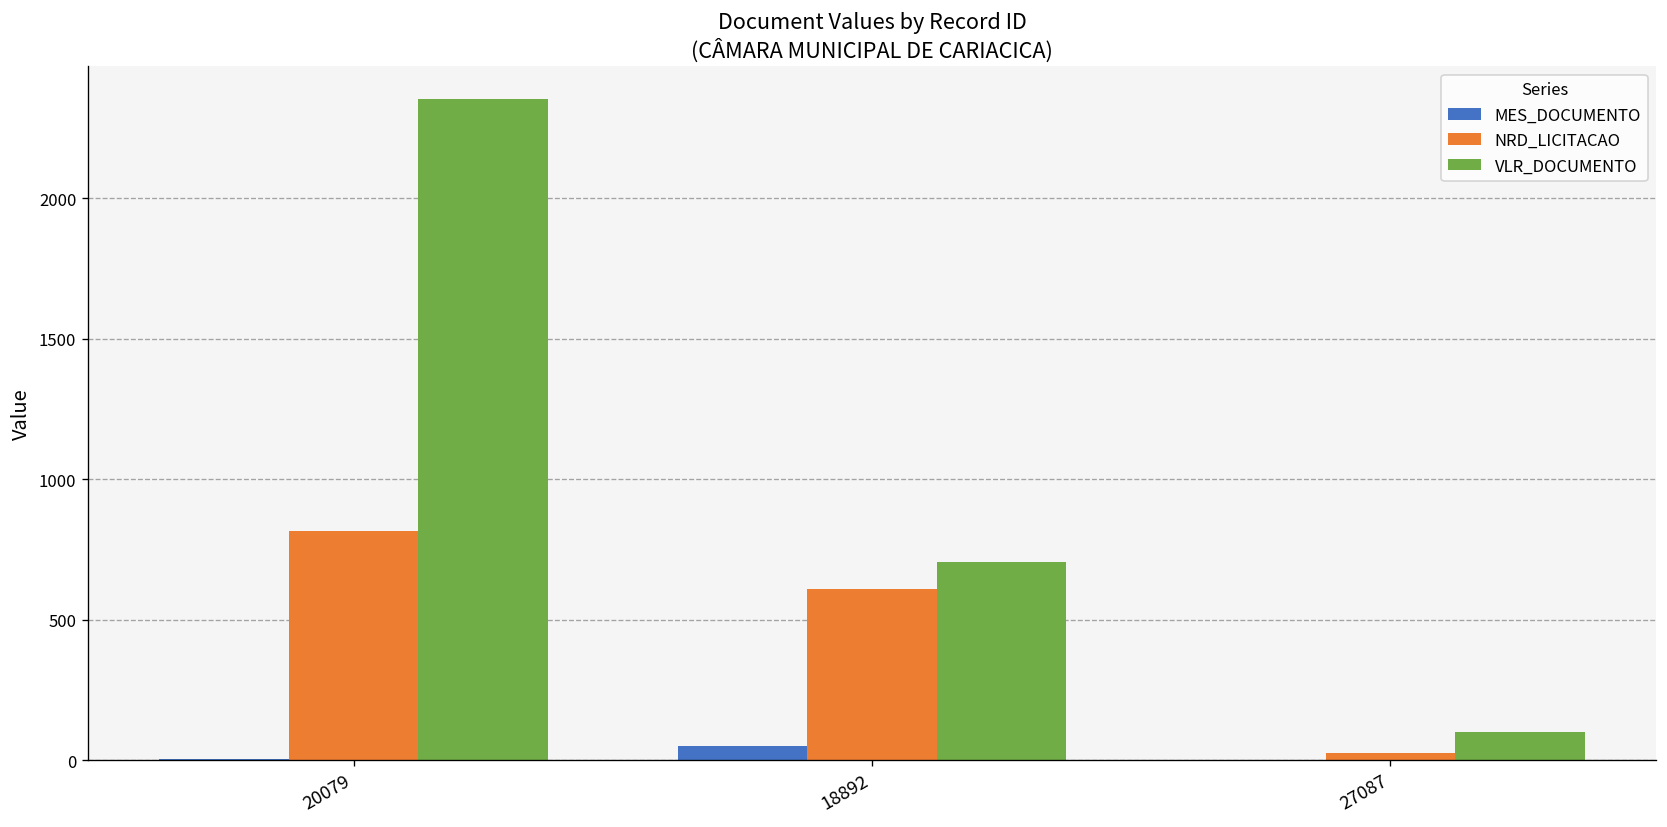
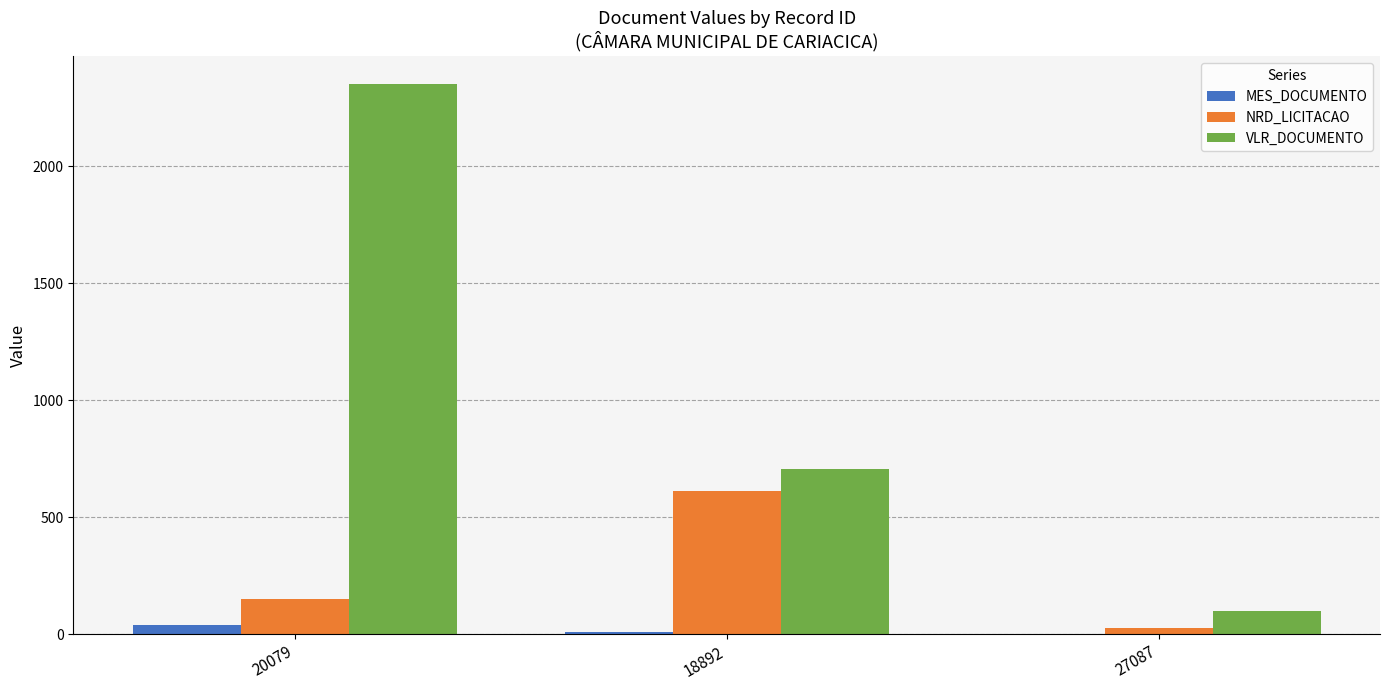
MES_DOCUMENTO, 20079: 0 -> 40
NRD_LICITACAO, 20079: 820 -> 150
MES_DOCUMENTO, 18892: 50 -> 10
